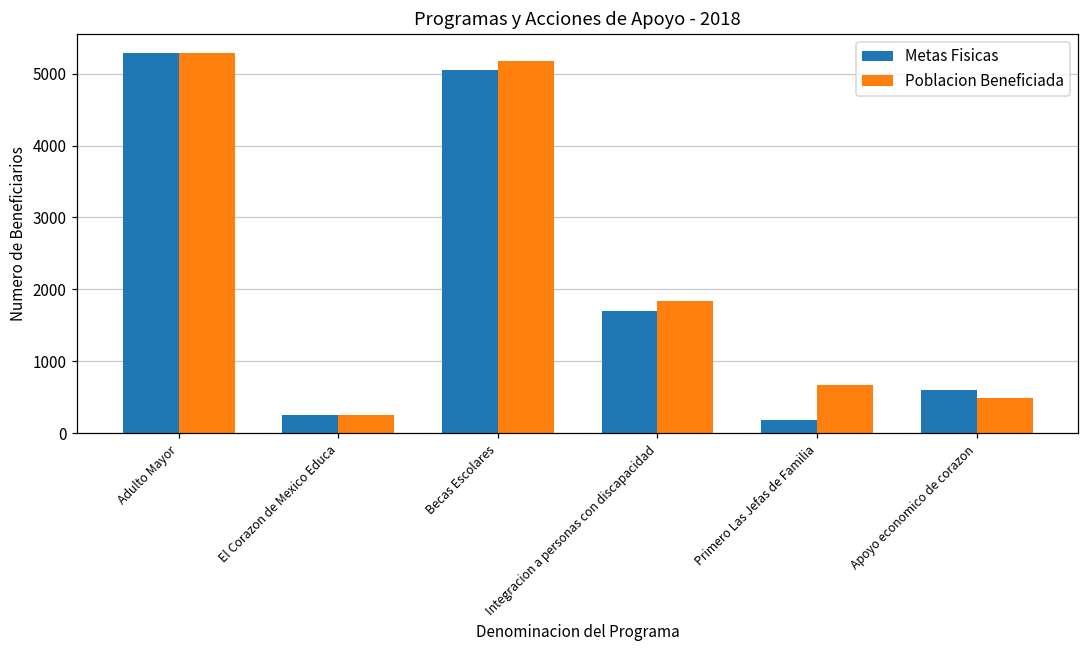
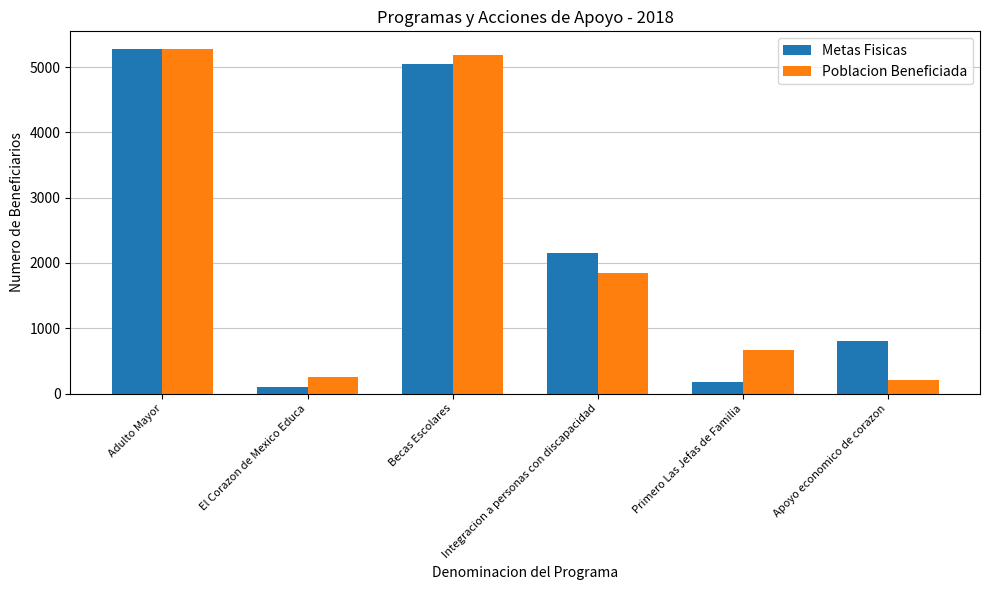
Metas Fisicas, El Corazon de Mexico Educa: 300 -> 100
Metas Fisicas, Integracion a personas con discapacidad: 1700 -> 2200
Metas Fisicas, Apoyo economico de corazon: 600 -> 800
Poblacion Beneficiada, Apoyo economico de corazon: 500 -> 200
